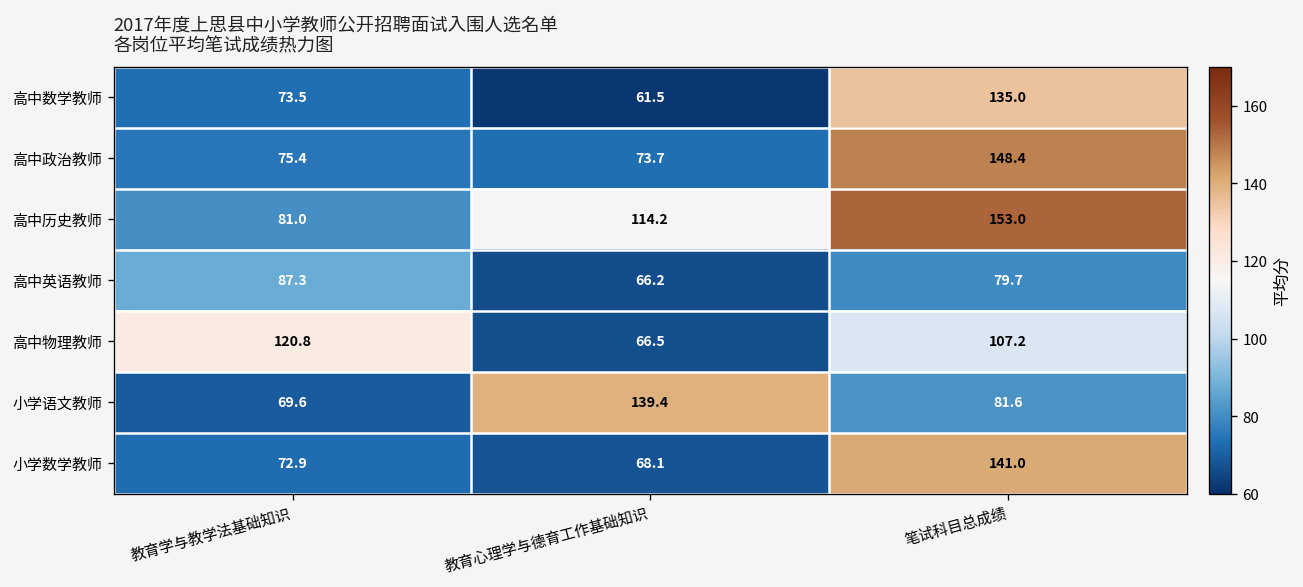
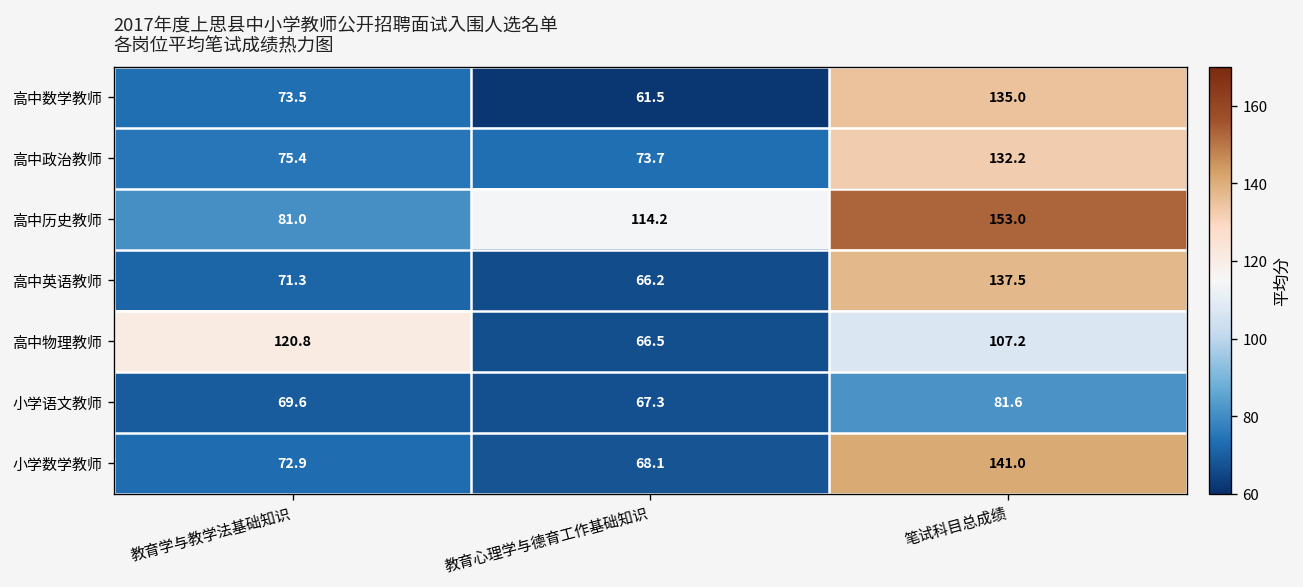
高中政治教师, 笔试科目总成绩: 148.4 -> 132.2
高中英语教师, 教育学与教学法基础知识: 87.3 -> 71.3
高中英语教师, 笔试科目总成绩: 79.7 -> 137.5
小学语文教师, 教育心理学与德育工作基础知识: 139.4 -> 67.3
